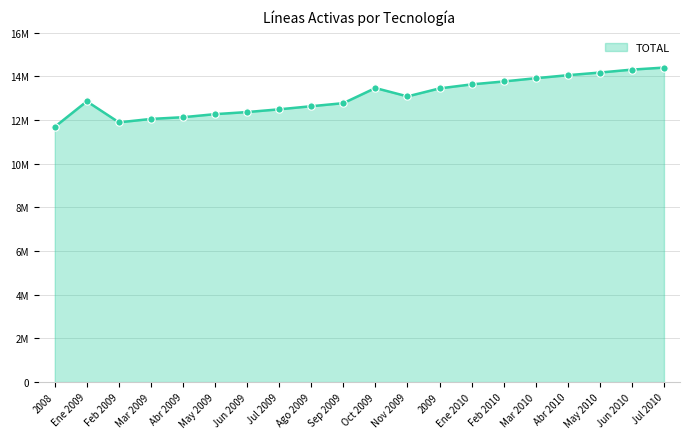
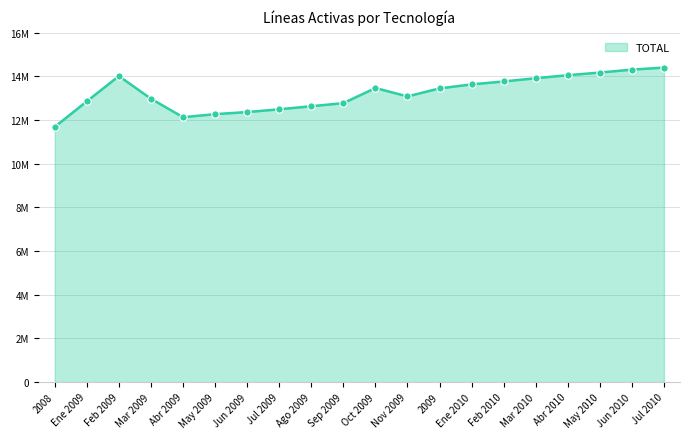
Feb 2009: 11900000 -> 14000000
Mar 2009: 12100000 -> 13000000
